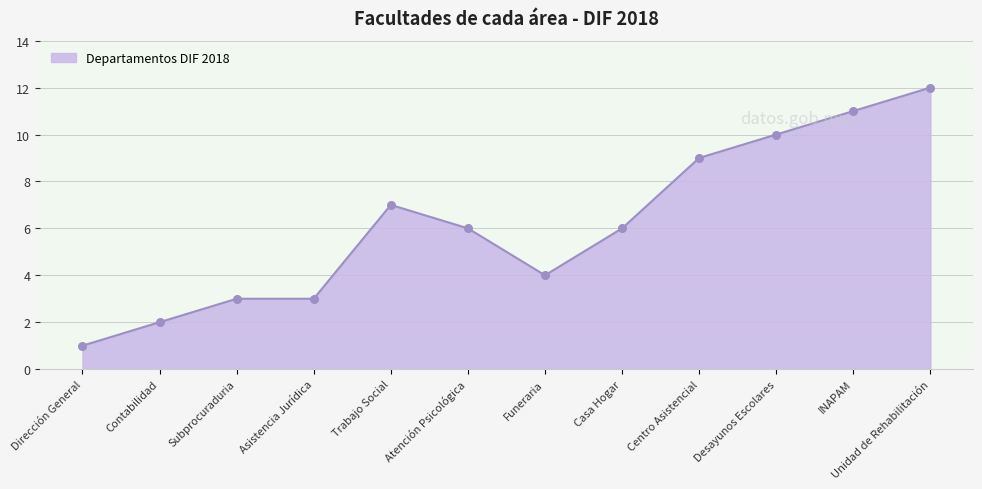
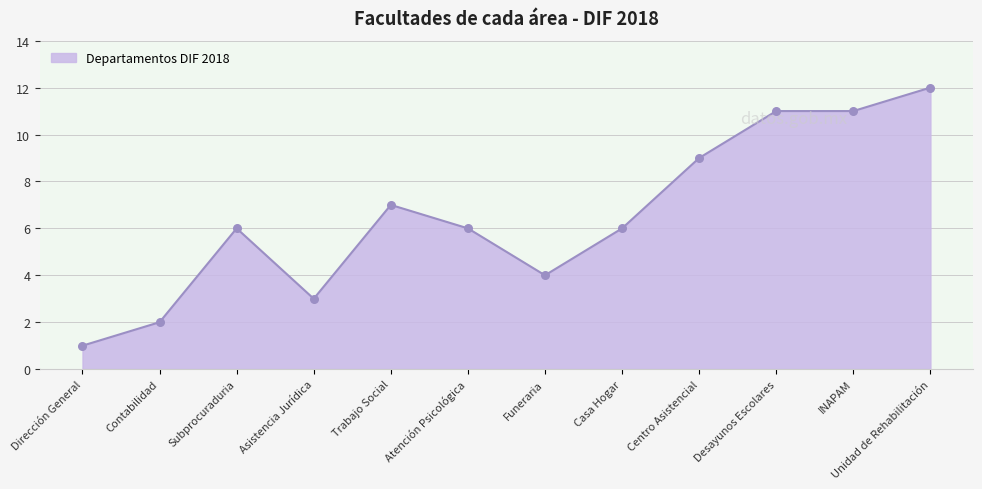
Subprocuraduria: 3 -> 6
Desayunos Escolares: 10 -> 11
